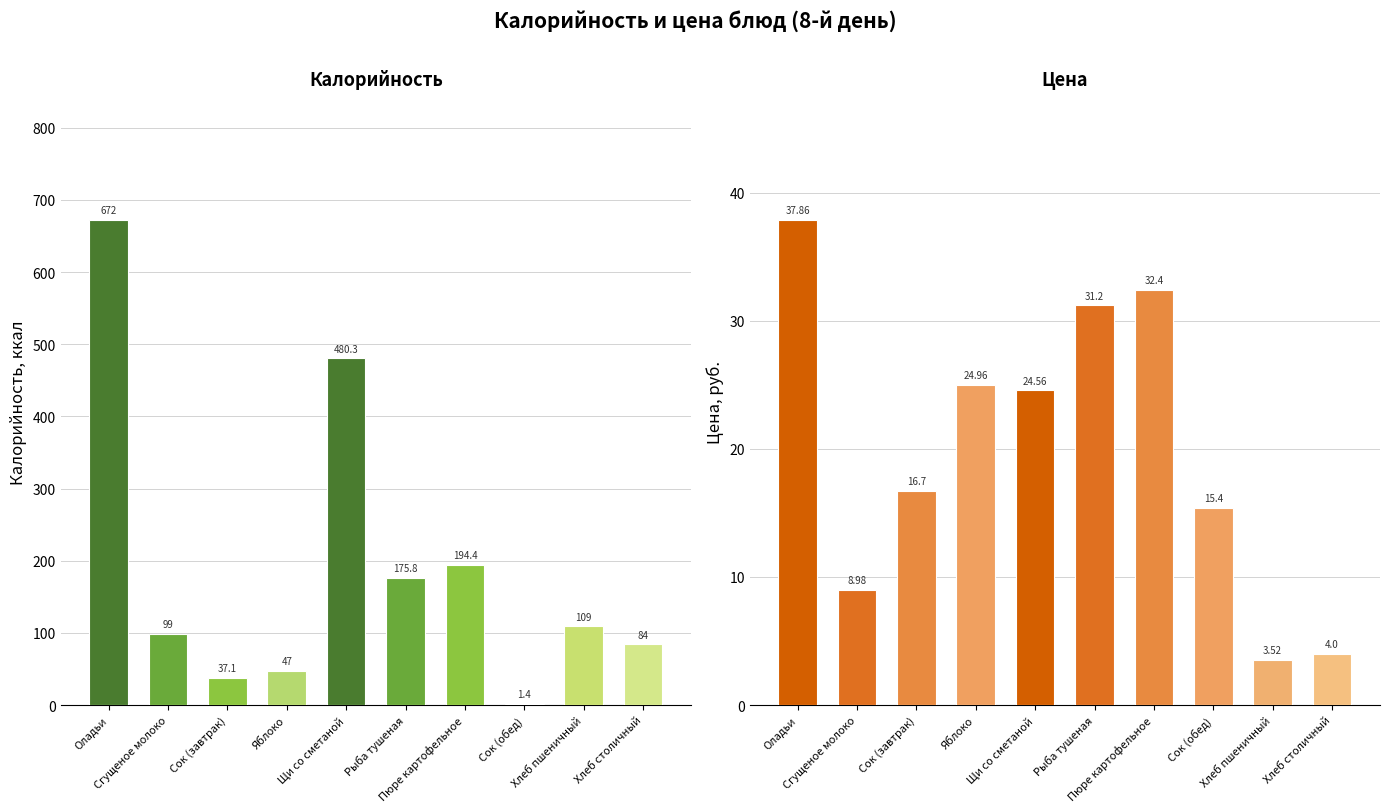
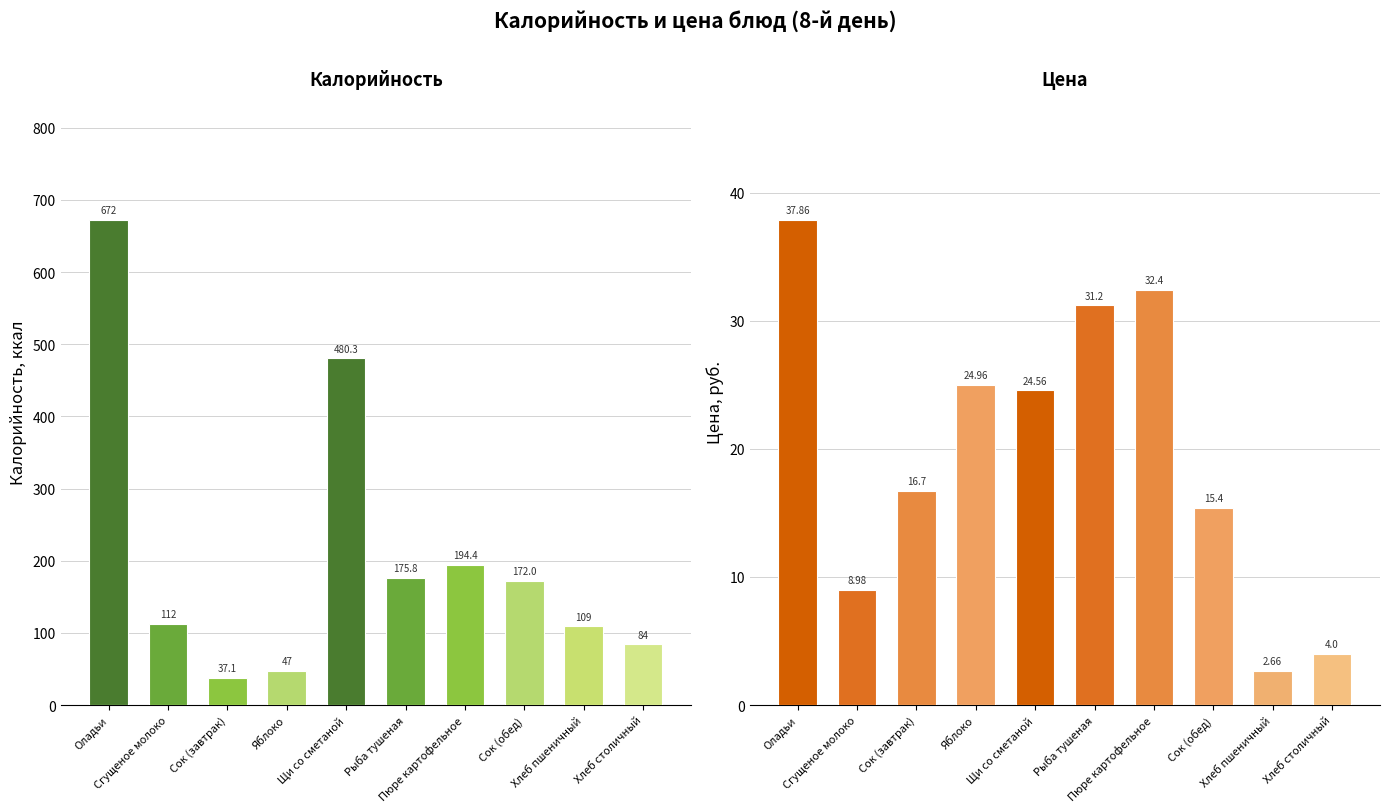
Калорийность, Сгущеное молоко: 99 -> 112
Калорийность, Сок (обед): 1.4 -> 172.0
Цена, Хлеб пшеничный: 3.52 -> 2.66
